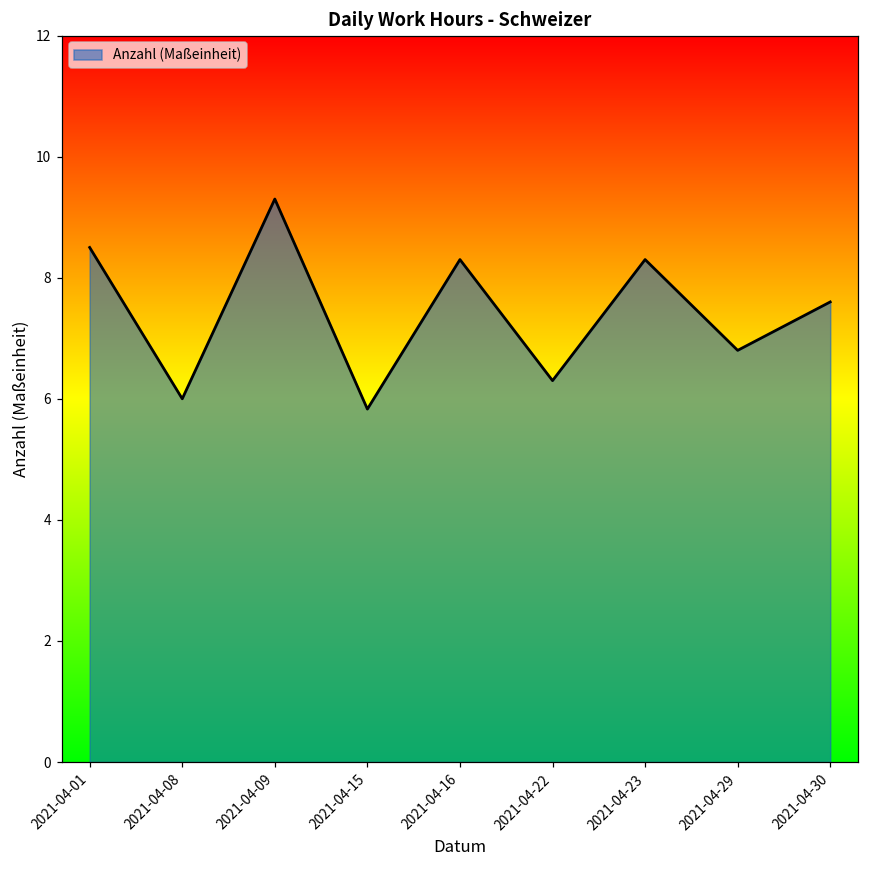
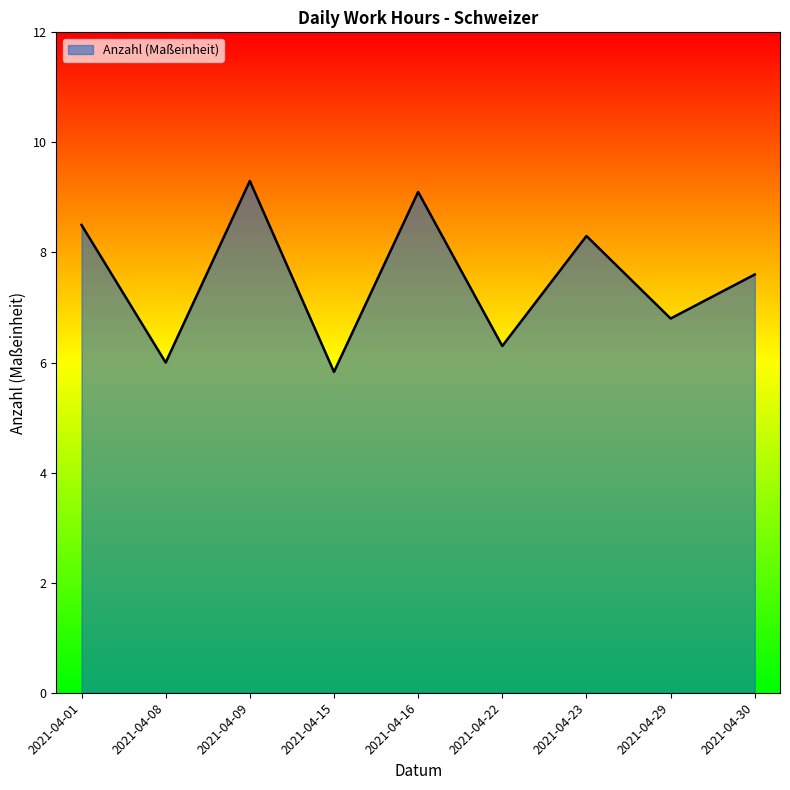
2021-04-16: 8.3 -> 9.1
